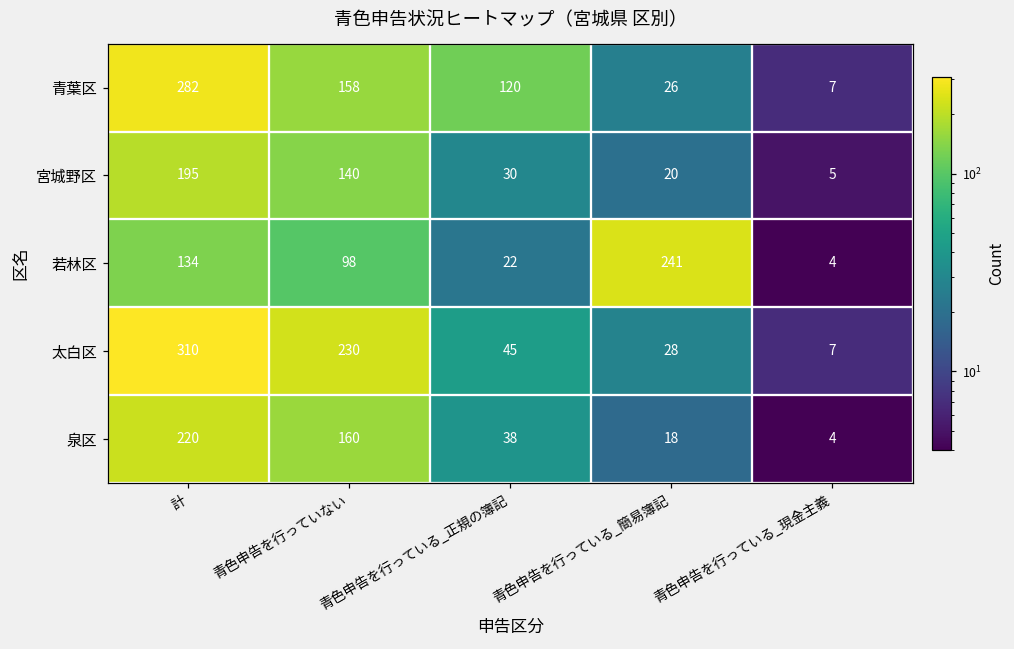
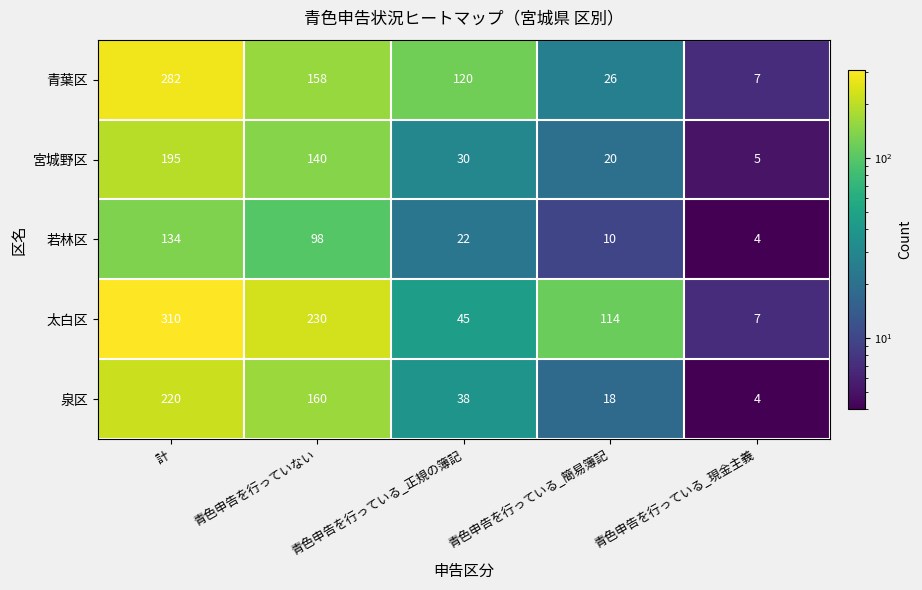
若林区, 青色申告を行っている_簡易簿記: 241 -> 10
太白区, 青色申告を行っている_簡易簿記: 28 -> 114
